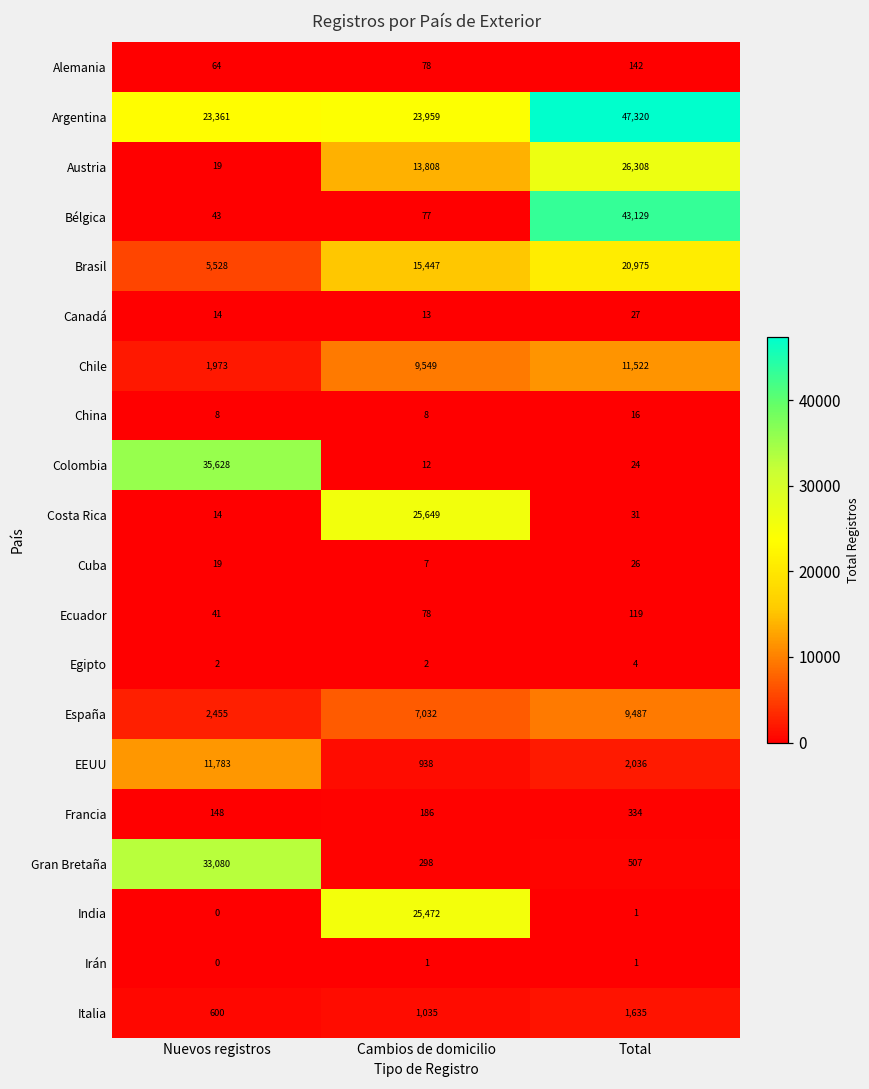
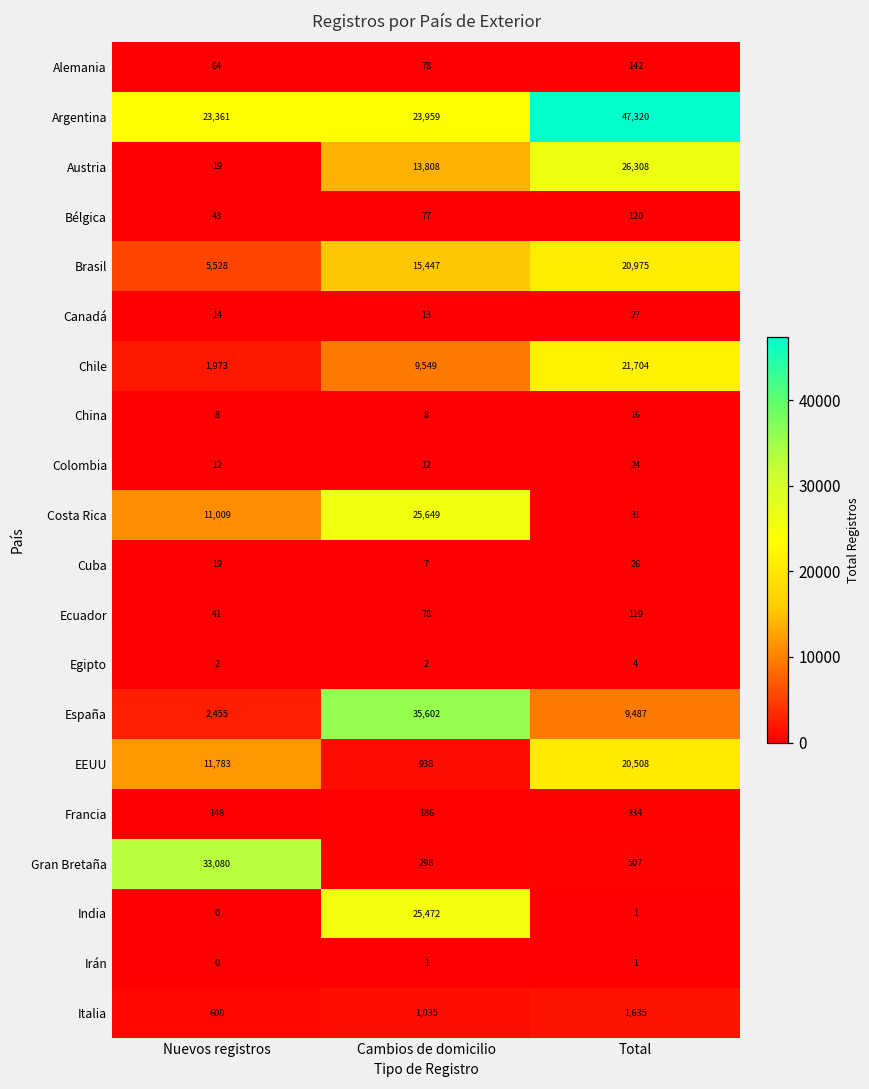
Bélgica, Total: 43,129 -> 120
Chile, Total: 11,522 -> 21,704
Colombia, Nuevos registros: 35,628 -> 12
Costa Rica, Nuevos registros: 14 -> 11,009
España, Cambios de domicilio: 7,032 -> 35,602
EEUU, Total: 2,036 -> 20,508
